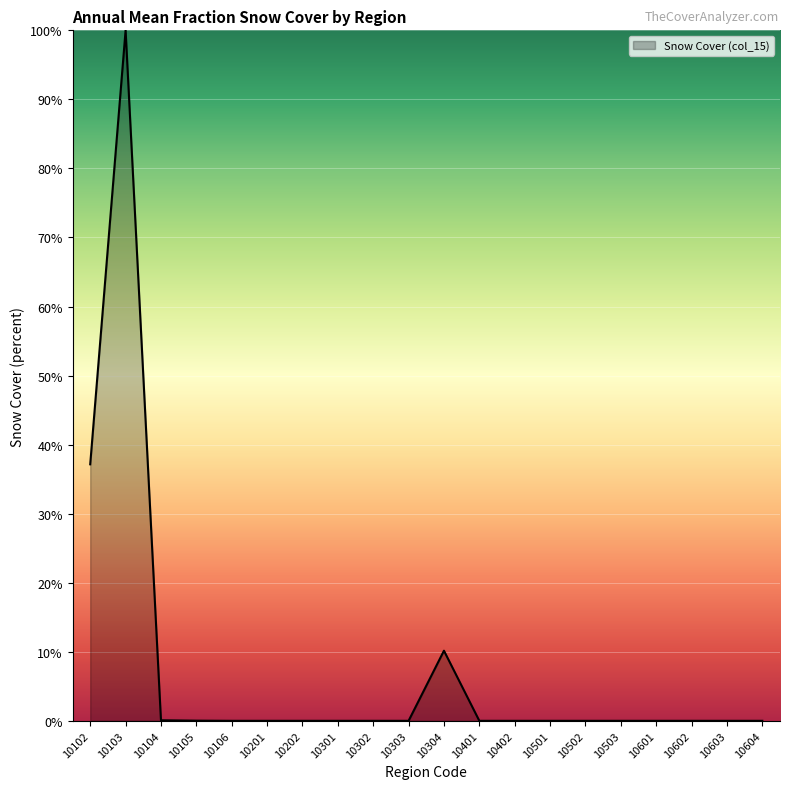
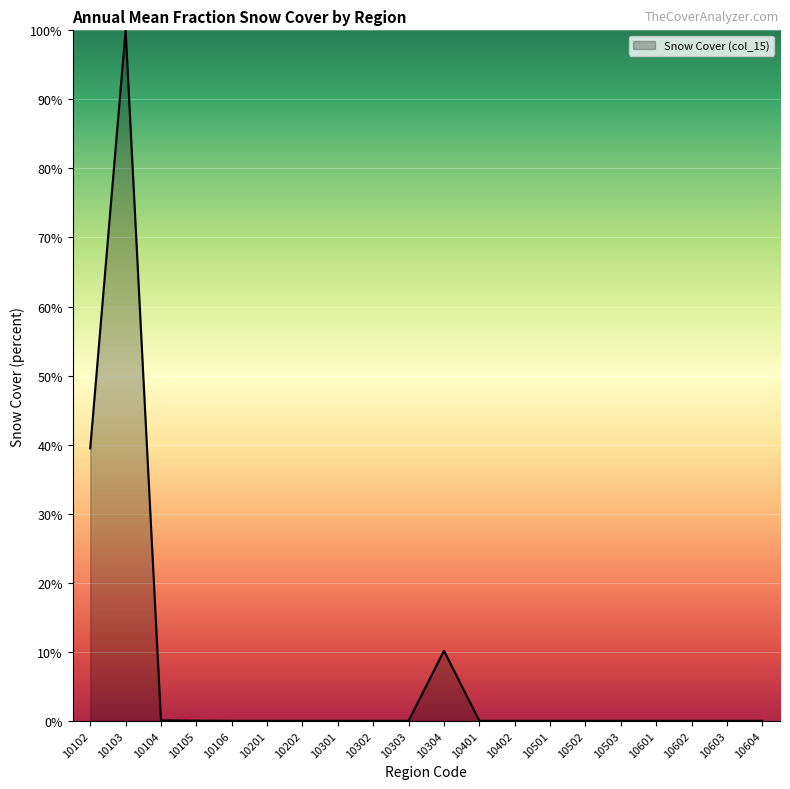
10102: 37% -> 39%
